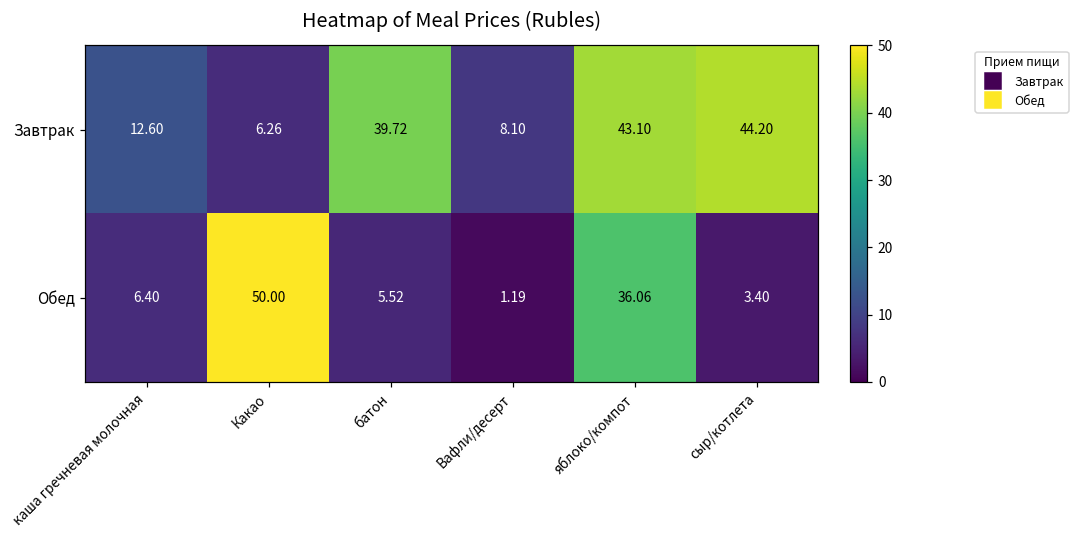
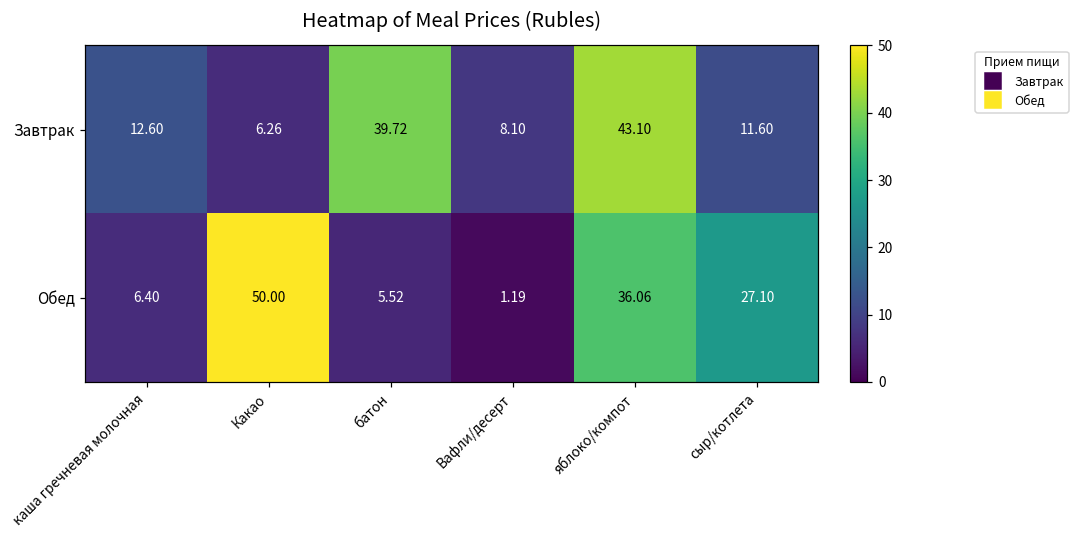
Завтрак, сыр/котлета: 44.20 -> 11.60
Обед, сыр/котлета: 3.40 -> 27.10
